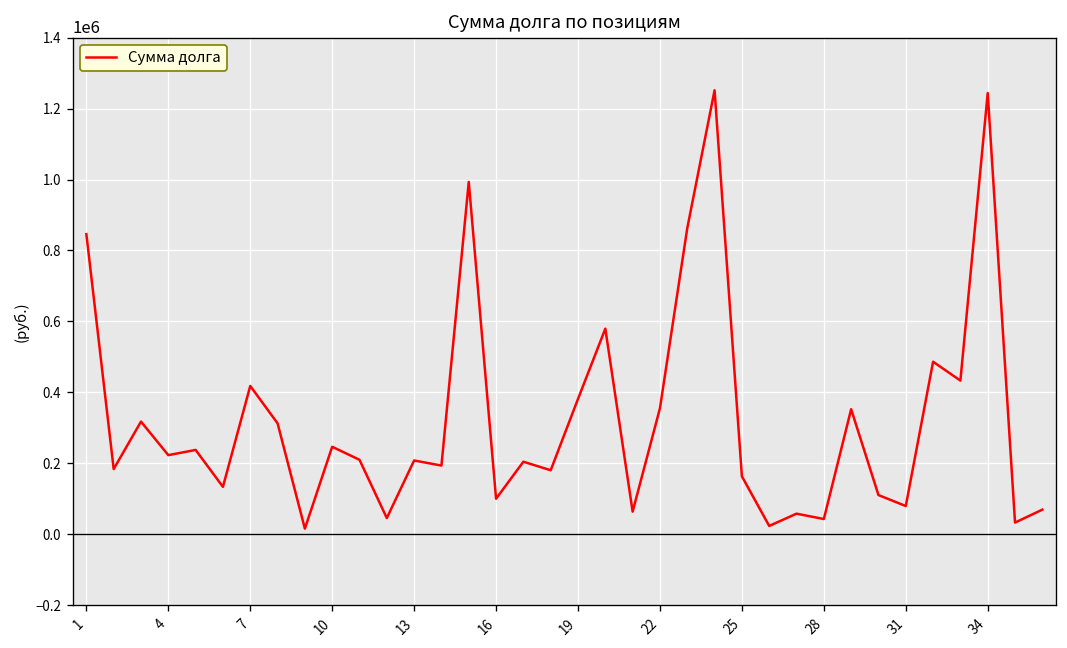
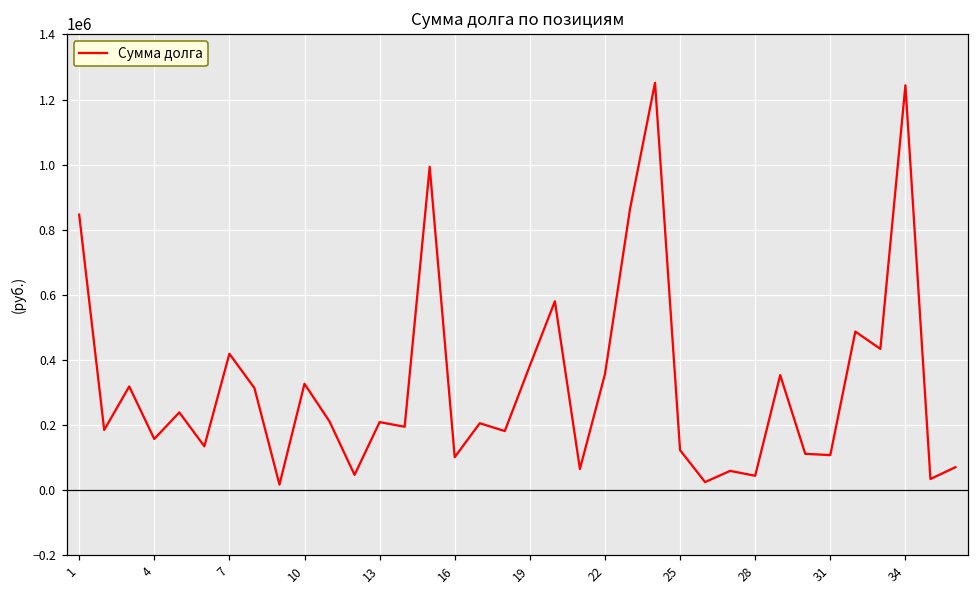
4: 220000 -> 160000
10: 250000 -> 330000
25: 160000 -> 120000
31: 80000 -> 110000
